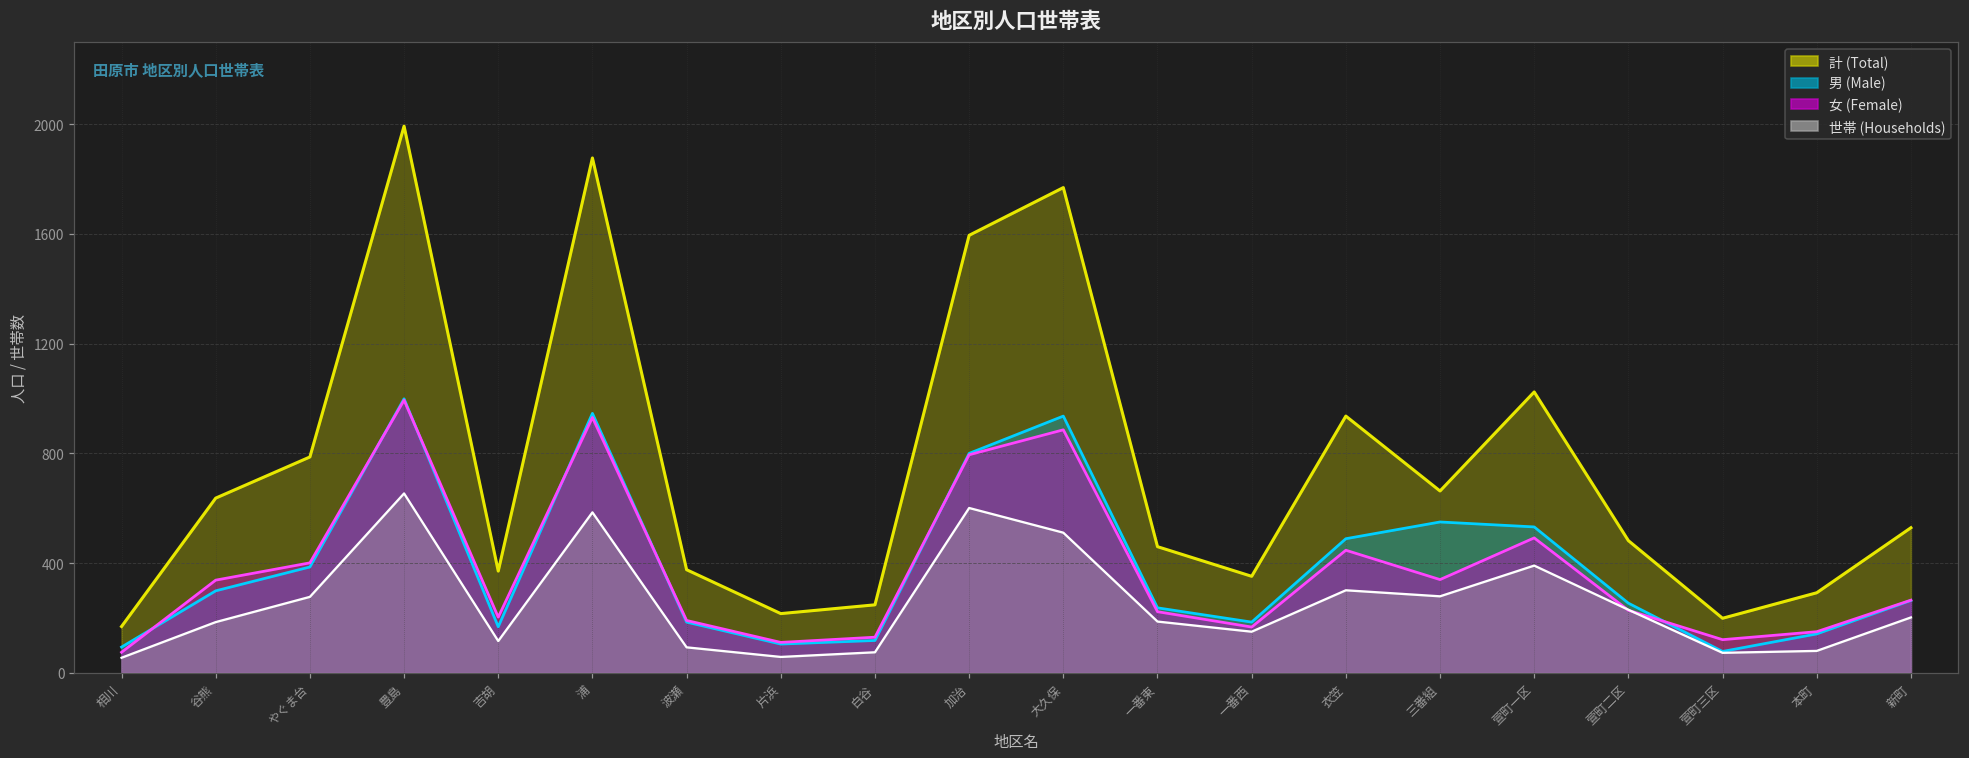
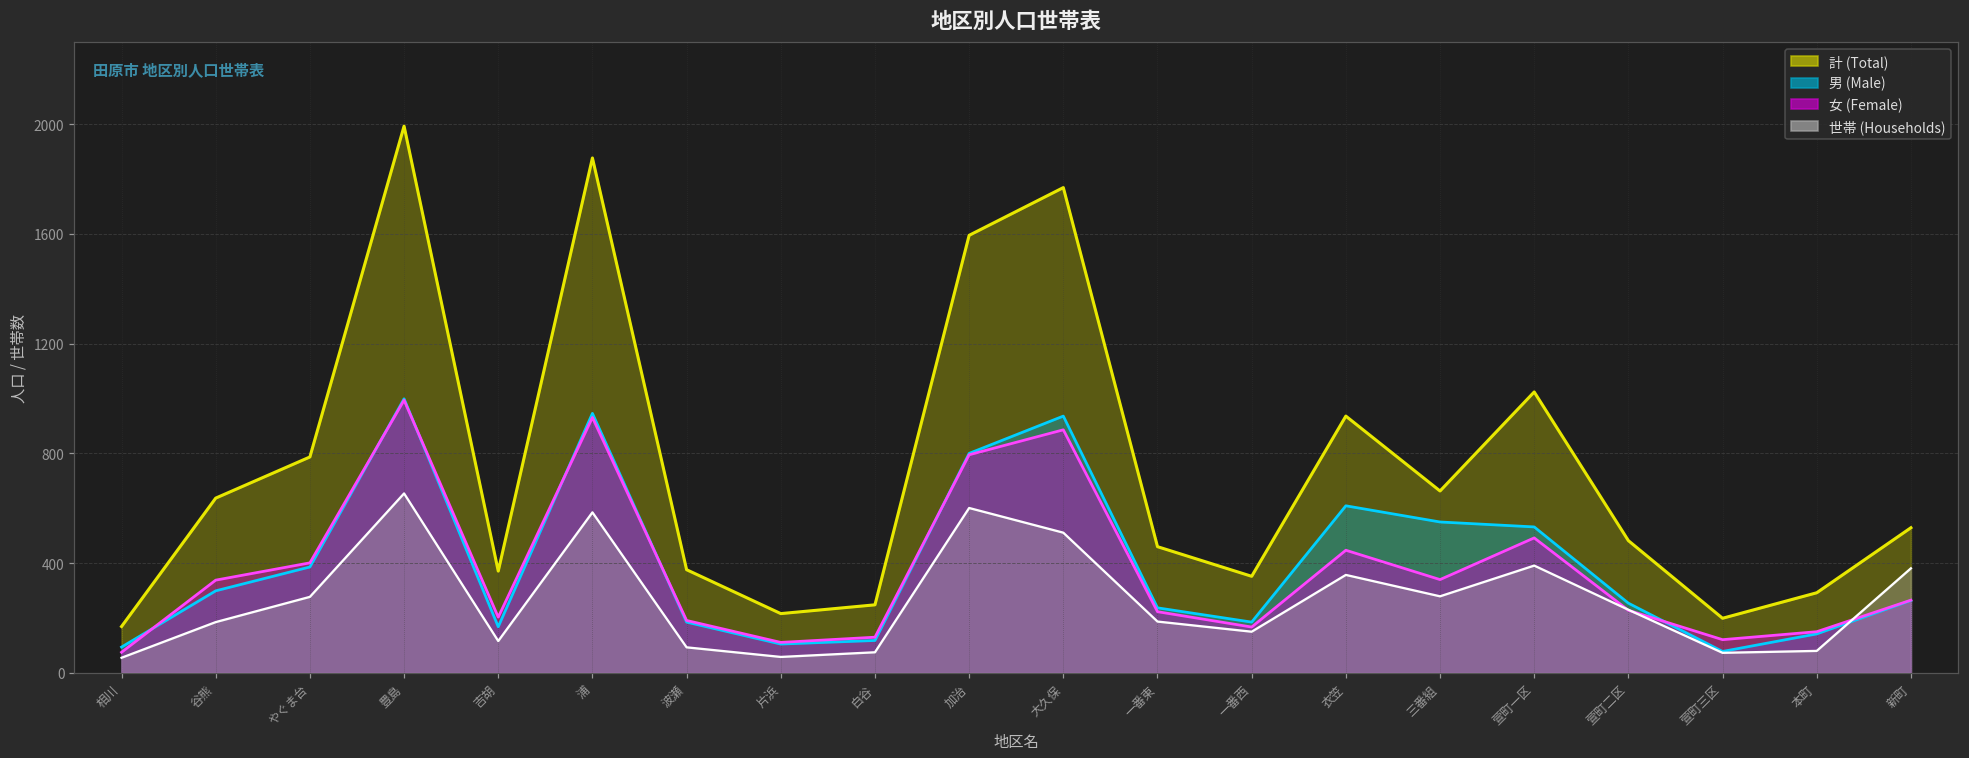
男 (Male), 衣笠: 490 -> 610
世帯 (Households), 衣笠: 300 -> 360
世帯 (Households), 新町: 200 -> 380
